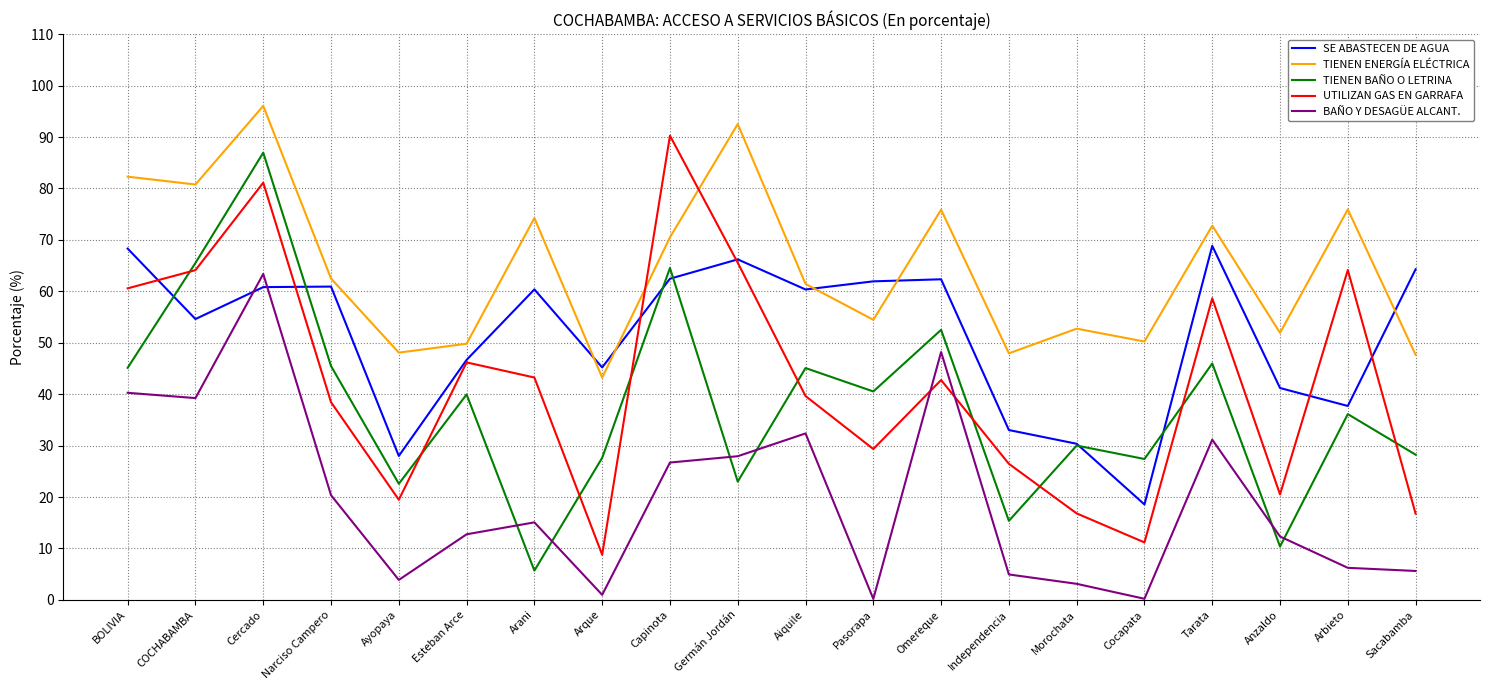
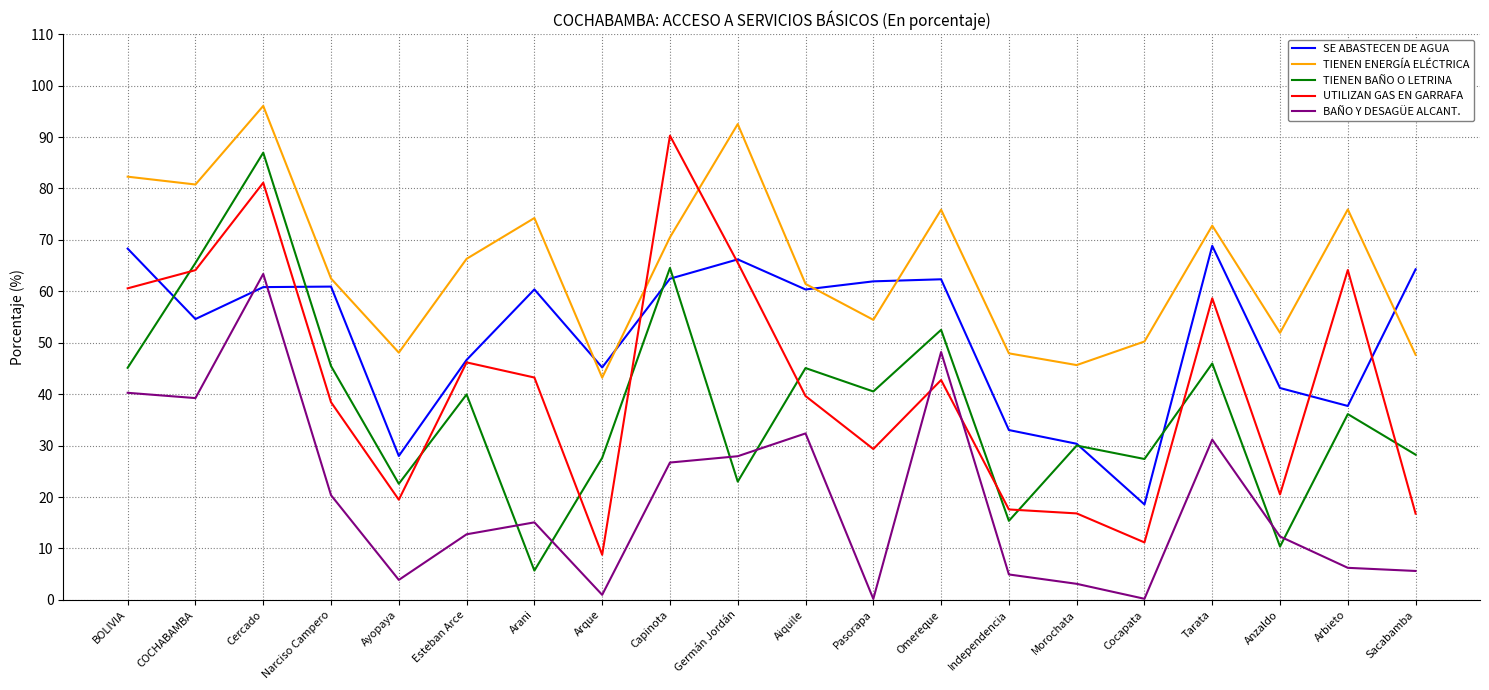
TIENEN ENERGÍA ELÉCTRICA, Esteban Arce: 50 -> 66
UTILIZAN GAS EN GARRAFA, Independencia: 26 -> 18
TIENEN ENERGÍA ELÉCTRICA, Morochata: 53 -> 46
